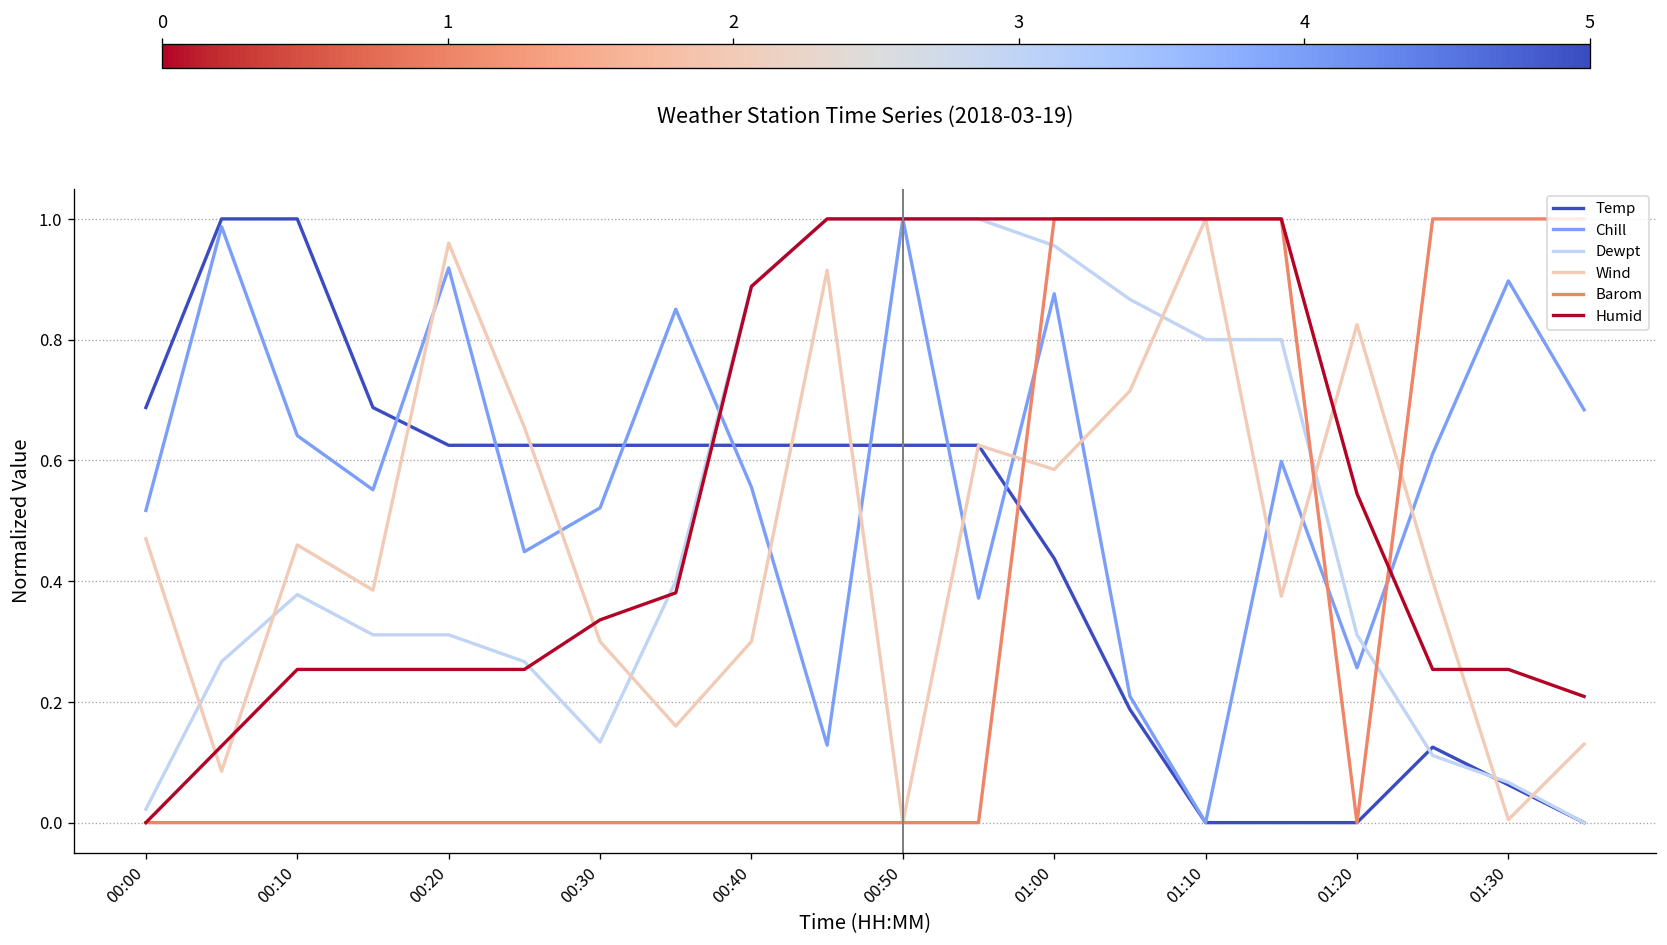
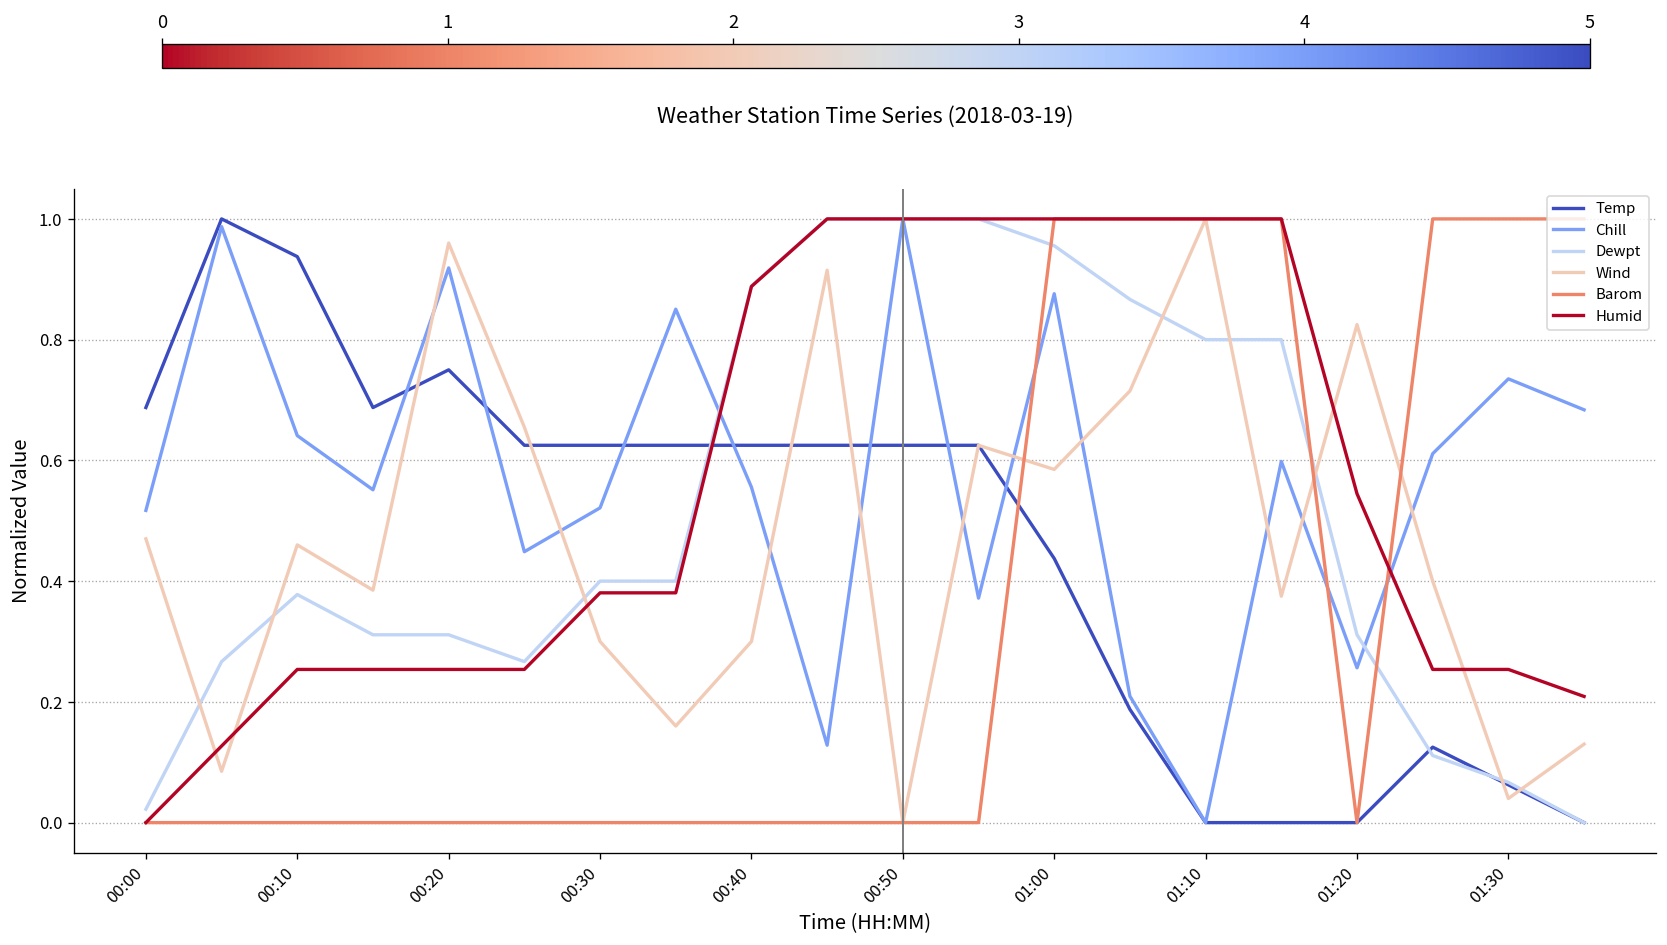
Temp, 00:10: 1.00 -> 0.94
Temp, 00:20: 0.62 -> 0.75
Dewpt, 00:30: 0.13 -> 0.40
Humid, 00:30: 0.34 -> 0.38
Chill, 01:30: 0.90 -> 0.74
Wind, 01:30: 0.01 -> 0.04
